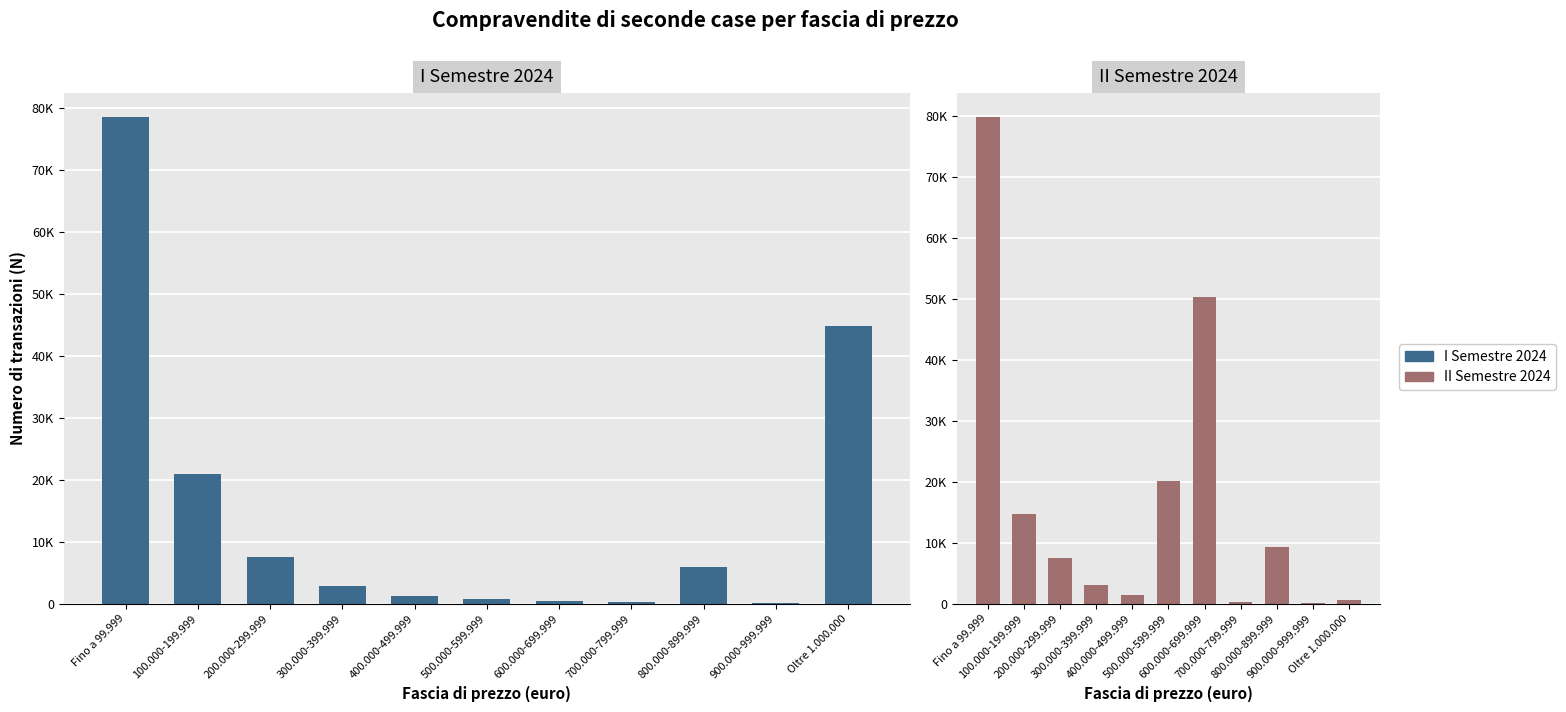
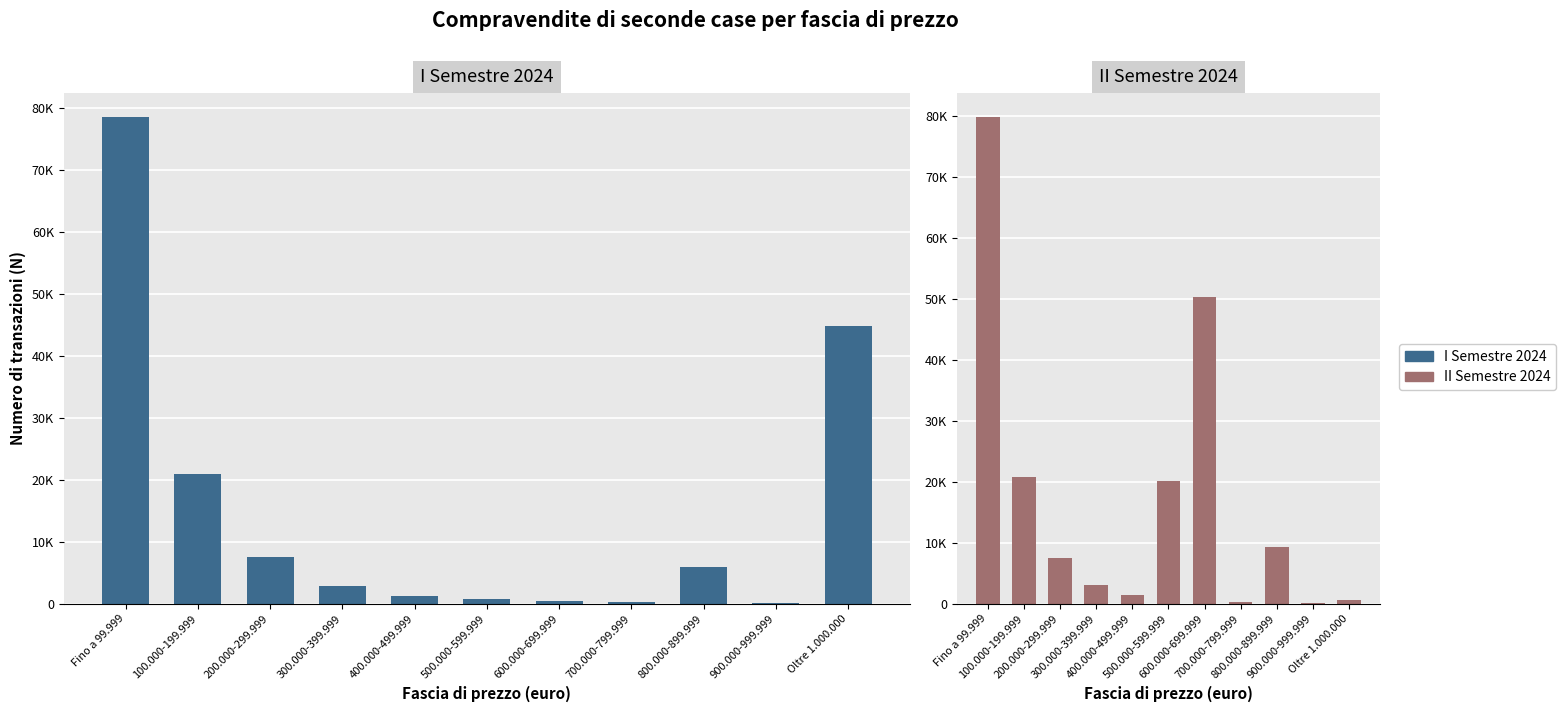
II Semestre 2024, 100.000-199.999: 15000 -> 21000
